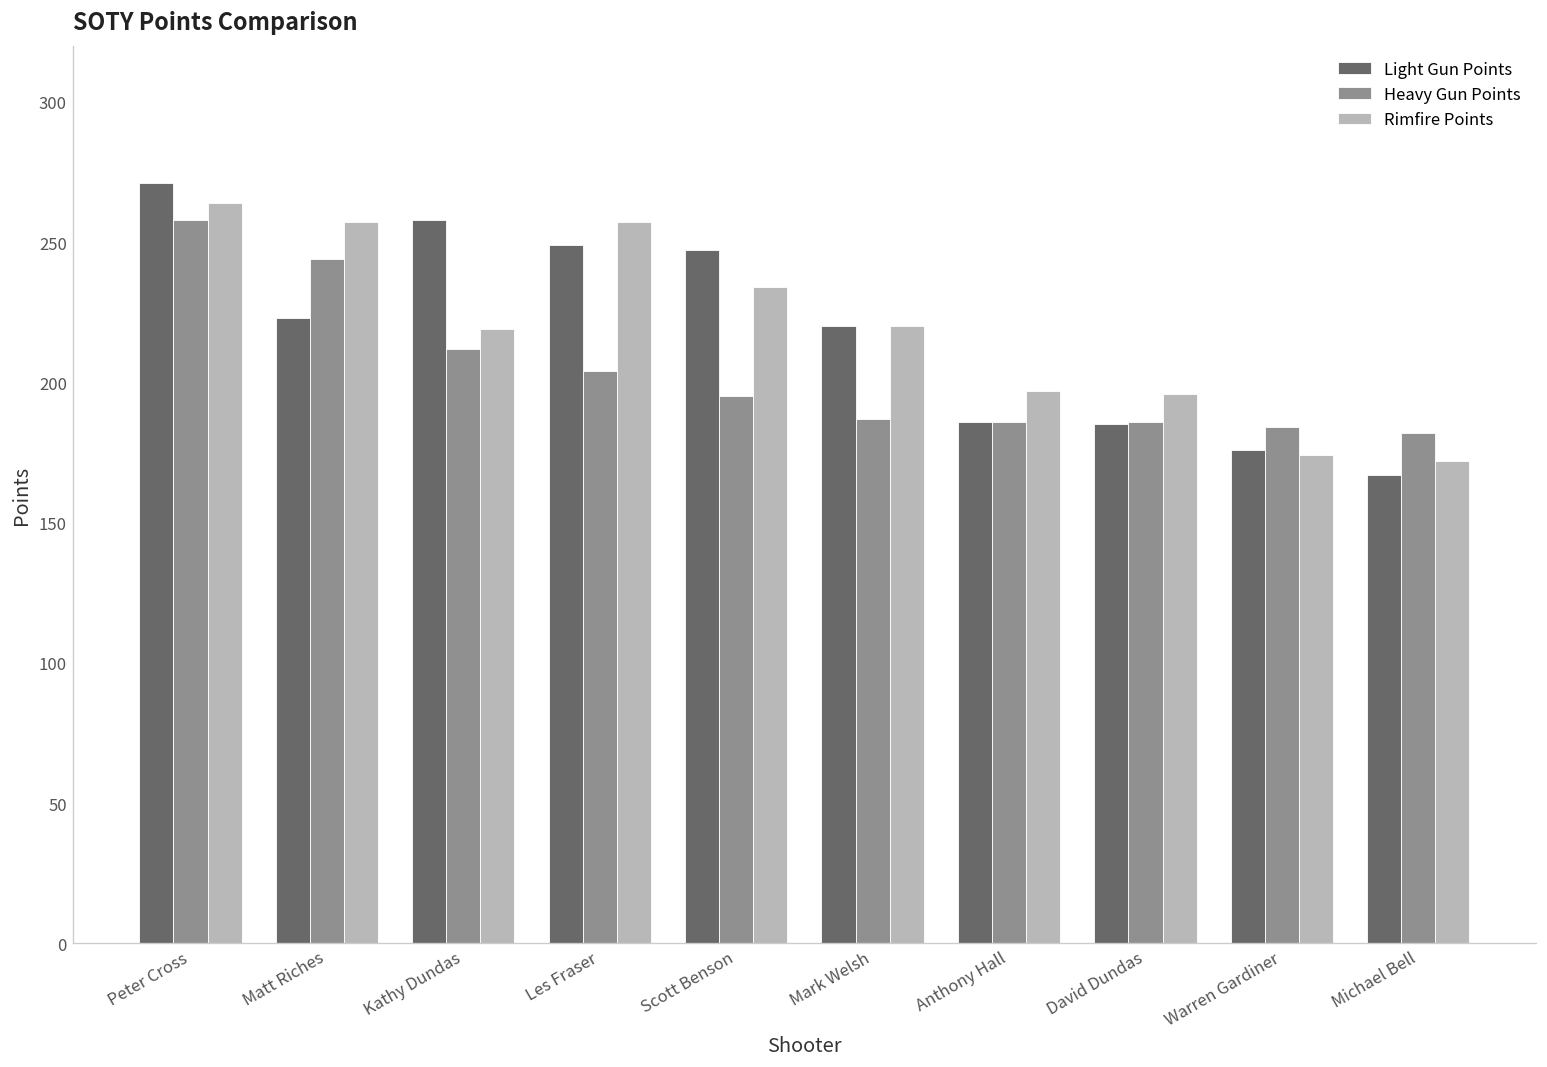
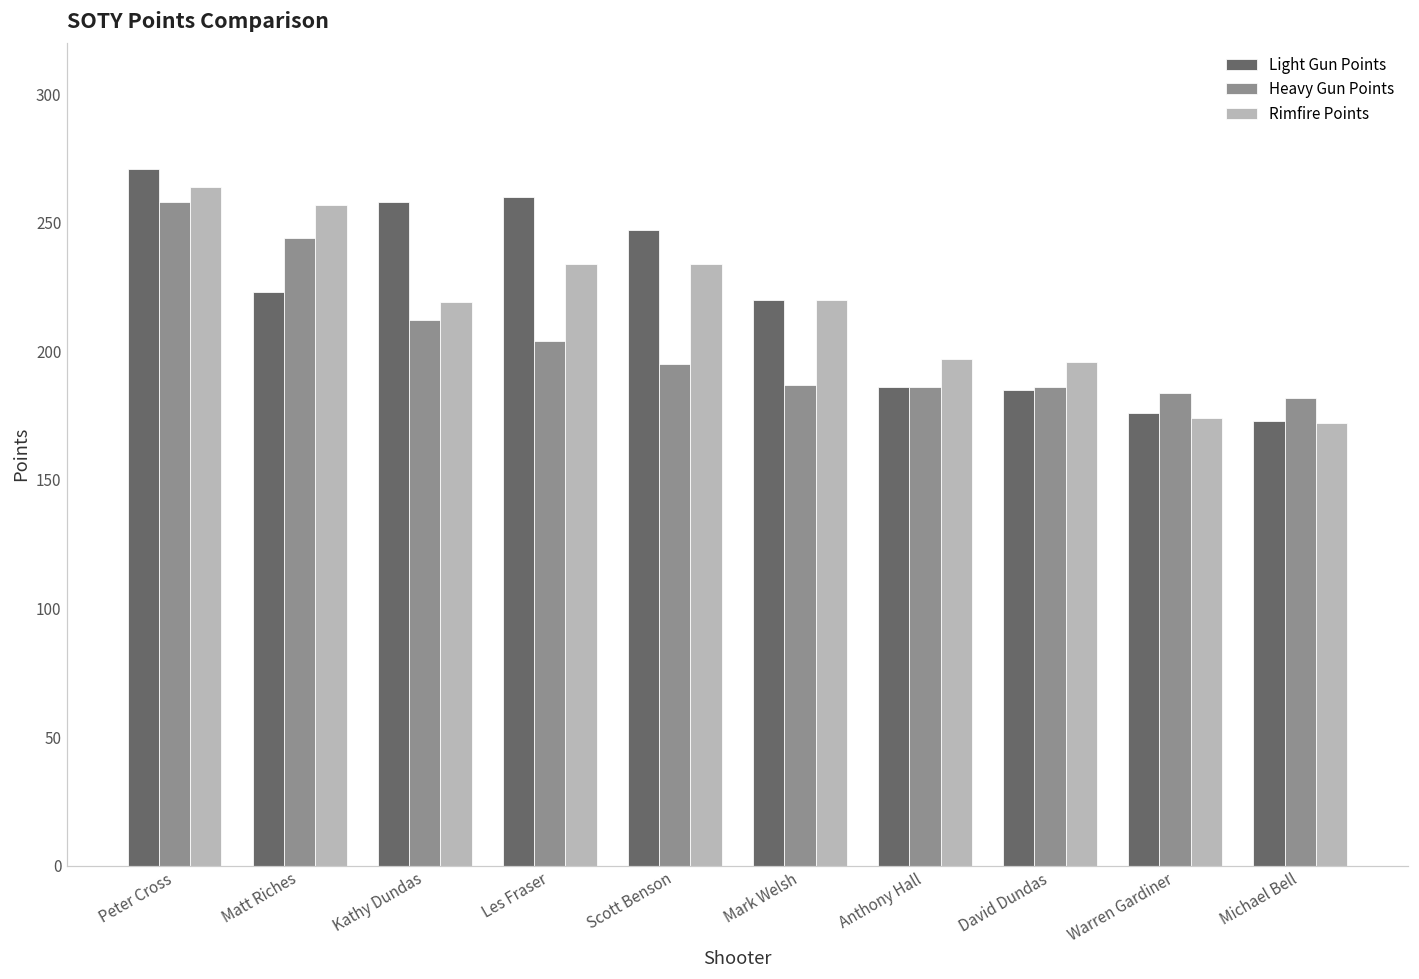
Light Gun Points, Les Fraser: 249 -> 260
Rimfire Points, Les Fraser: 257 -> 234
Light Gun Points, Michael Bell: 167 -> 173
